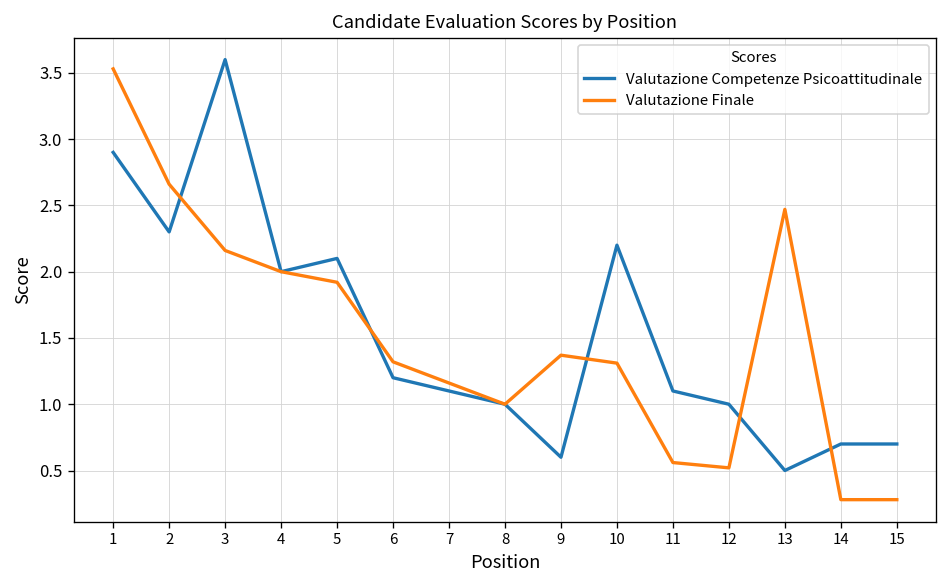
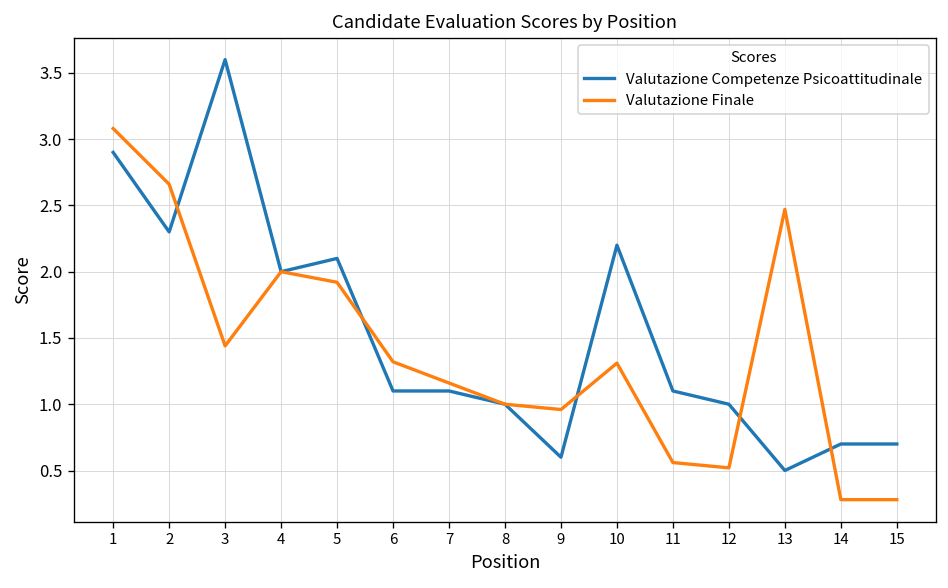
Valutazione Finale, 1: 3.53 -> 3.08
Valutazione Finale, 3: 2.16 -> 1.44
Valutazione Competenze Psicoattitudinale, 6: 1.2 -> 1.1
Valutazione Finale, 9: 1.37 -> 0.96
